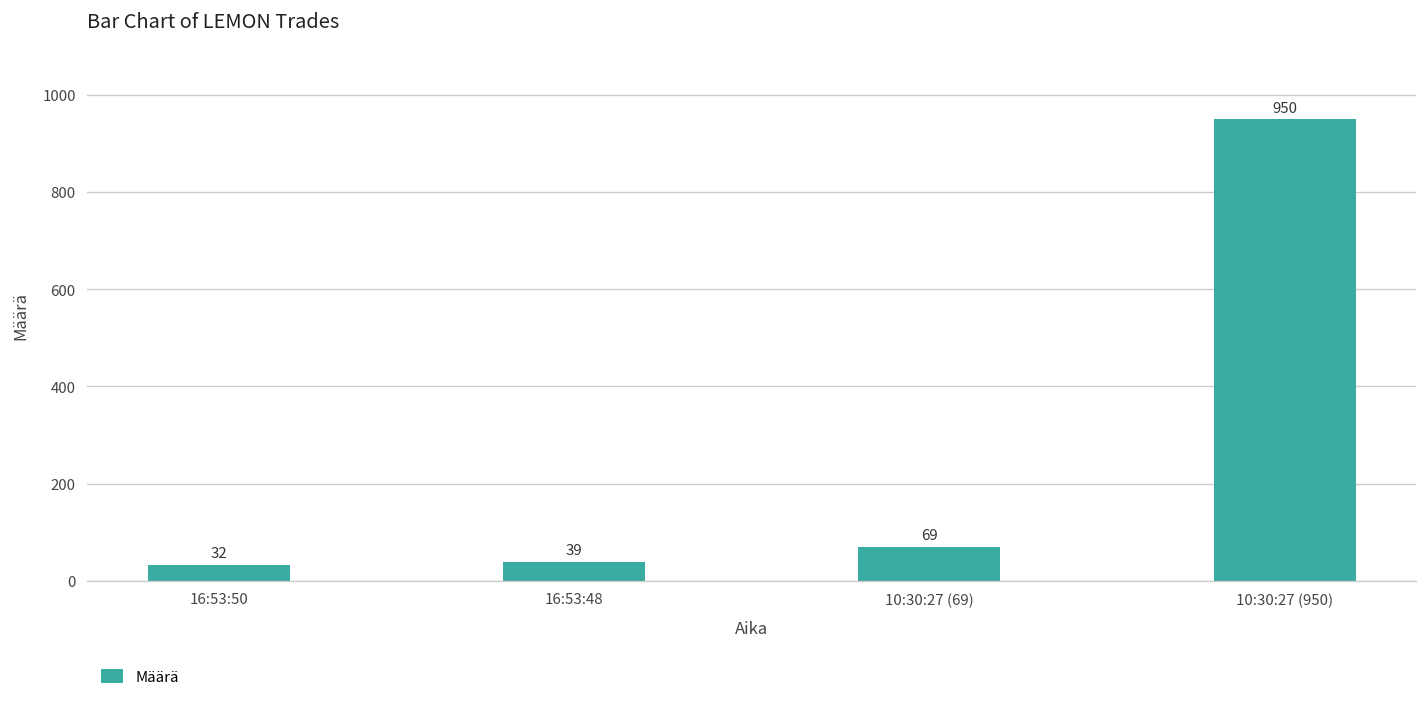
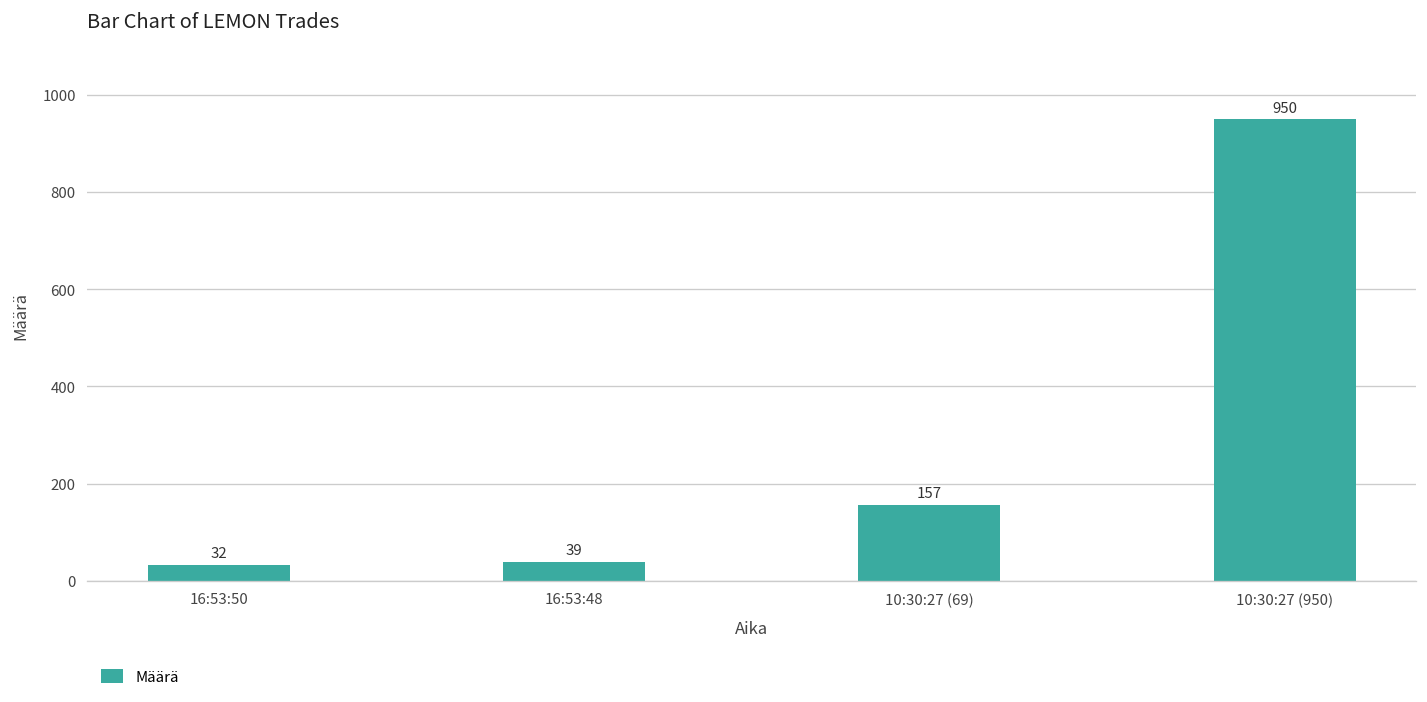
10:30:27 (69): 69 -> 157
